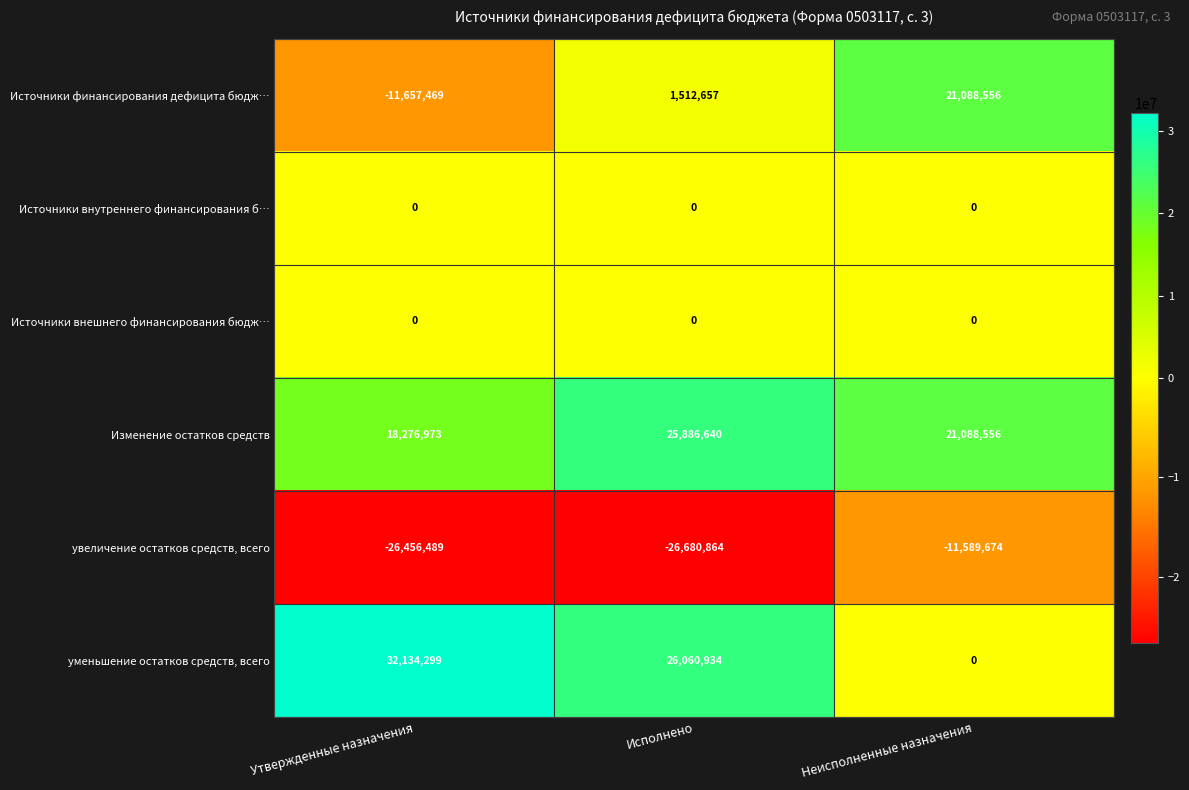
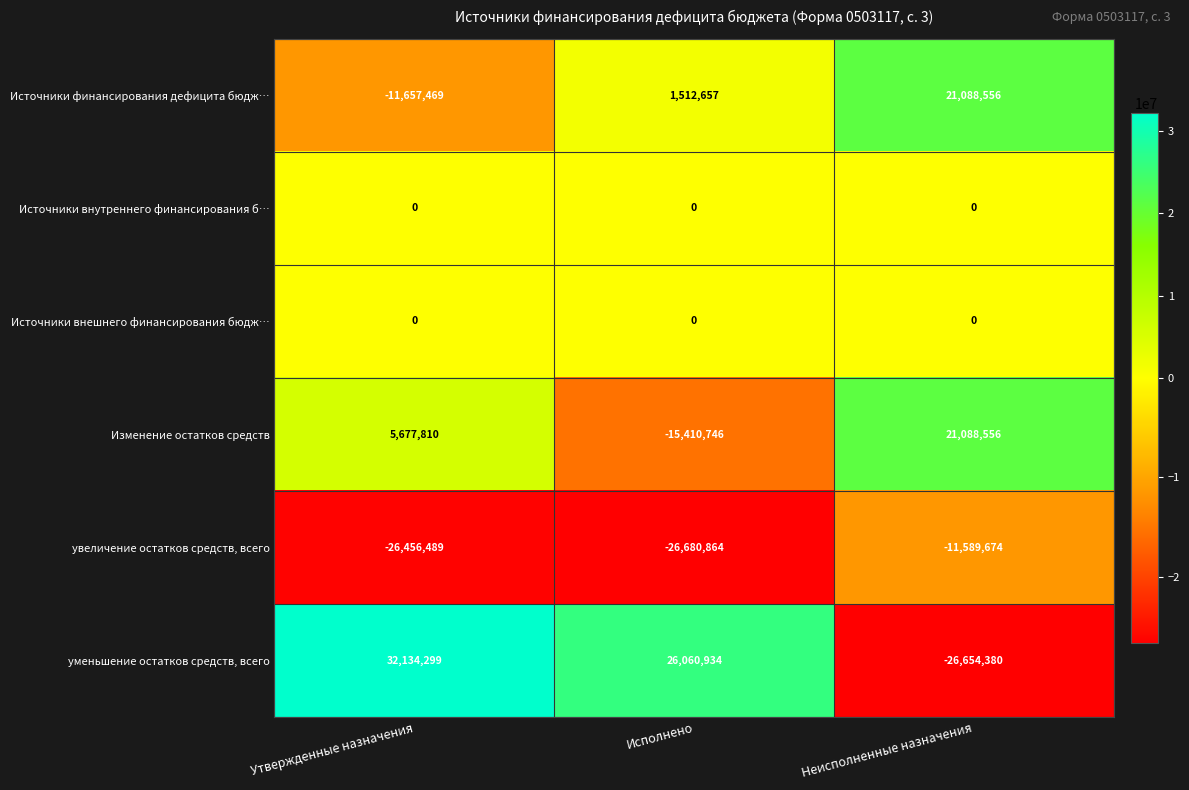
Изменение остатков средств, Утвержденные назначения: 18,276,973 -> 5,677,810
Изменение остатков средств, Исполнено: 25,886,640 -> -15,410,746
уменьшение остатков средств, всего, Неисполненные назначения: 0 -> -26,654,380
